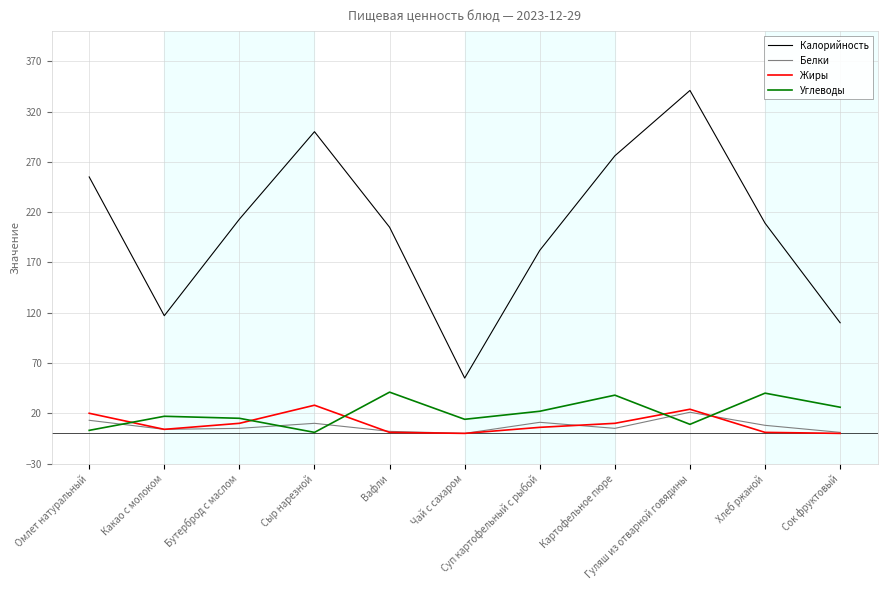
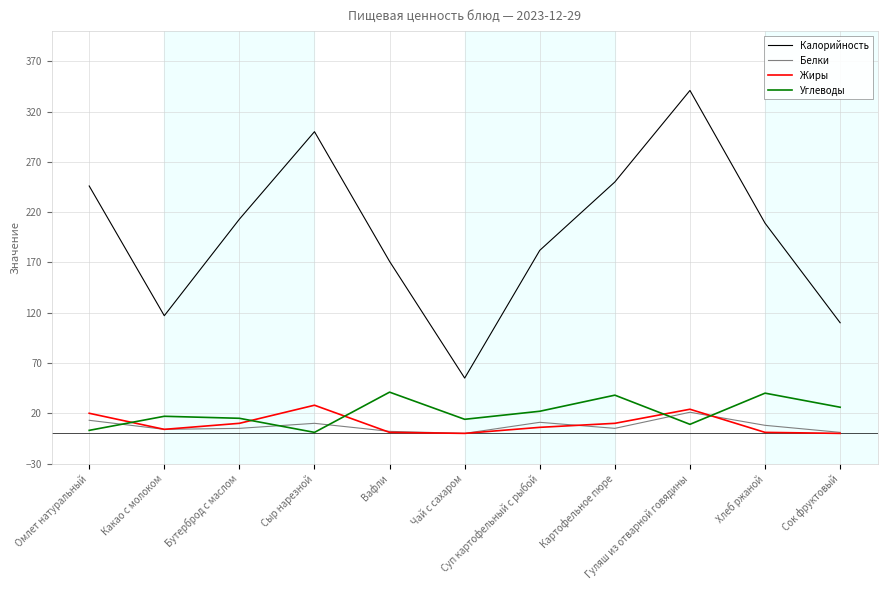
Калорийность, Омлет натуральный: 255 -> 246
Калорийность, Вафли: 205 -> 171
Калорийность, Картофельное пюре: 276 -> 250
